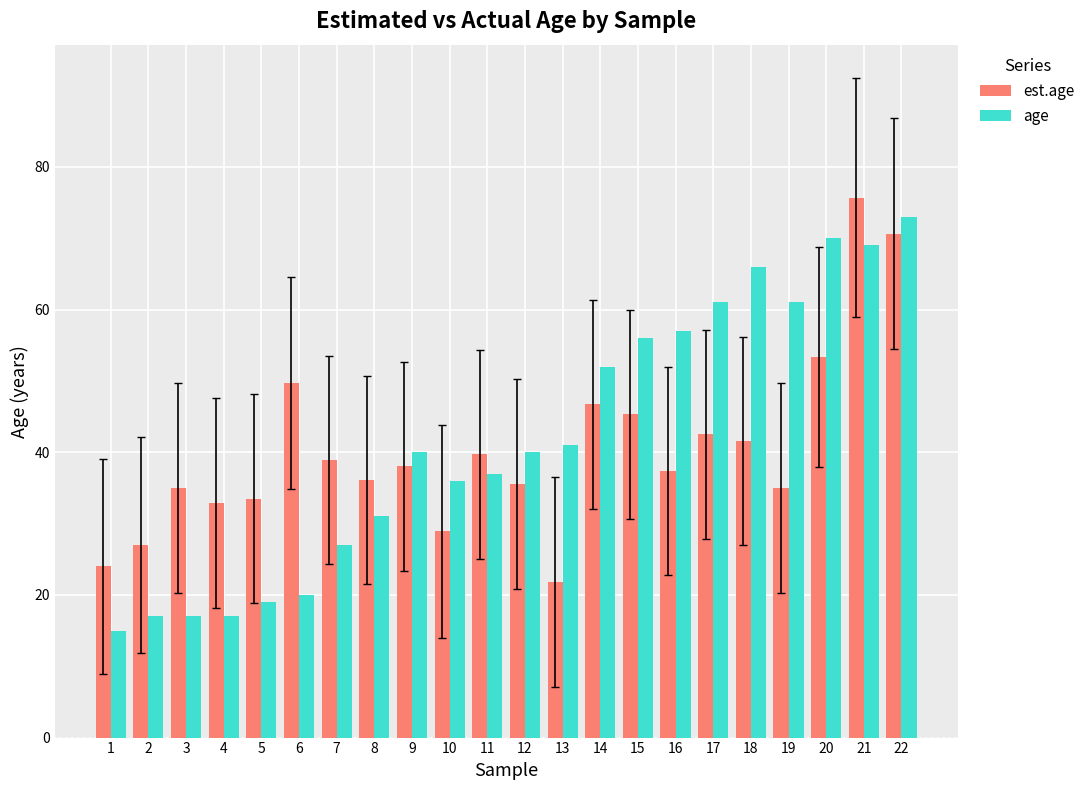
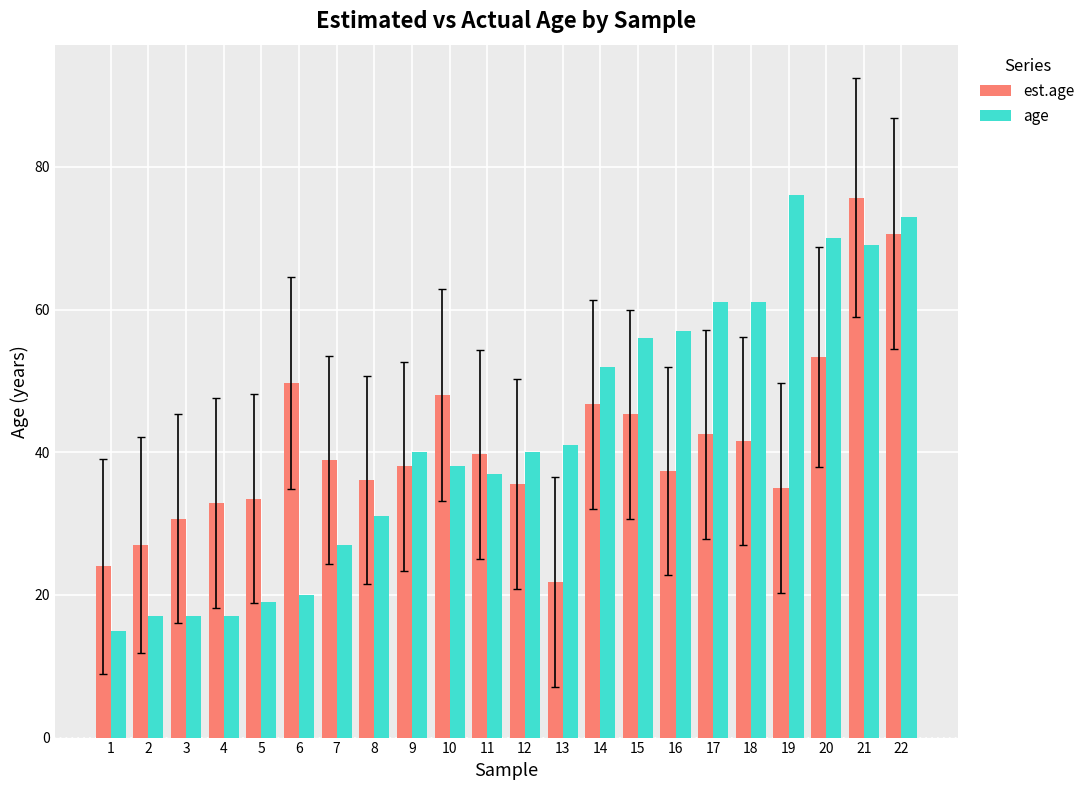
est.age, 3: 35 -> 31
est.age, 10: 29 -> 48
age, 10: 36 -> 38
age, 18: 66 -> 61
age, 19: 61 -> 76
